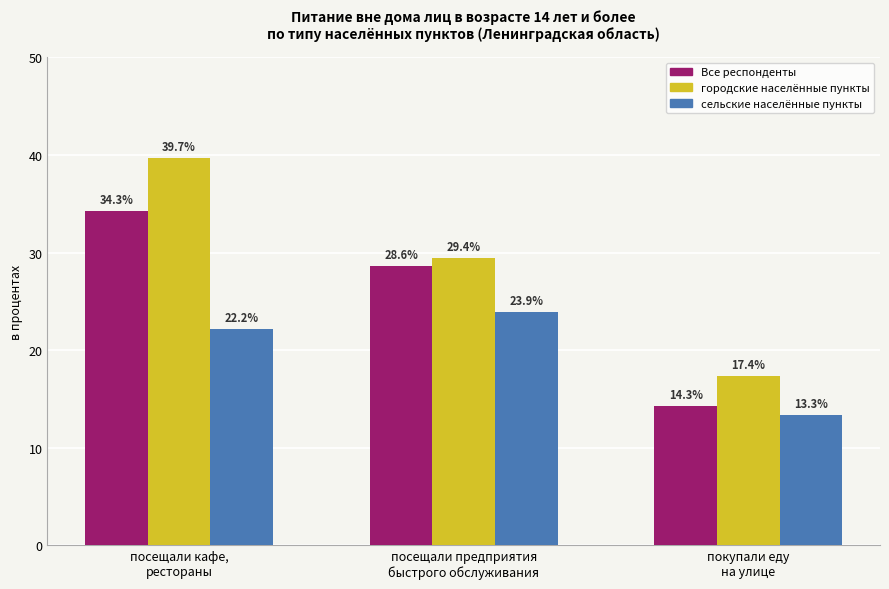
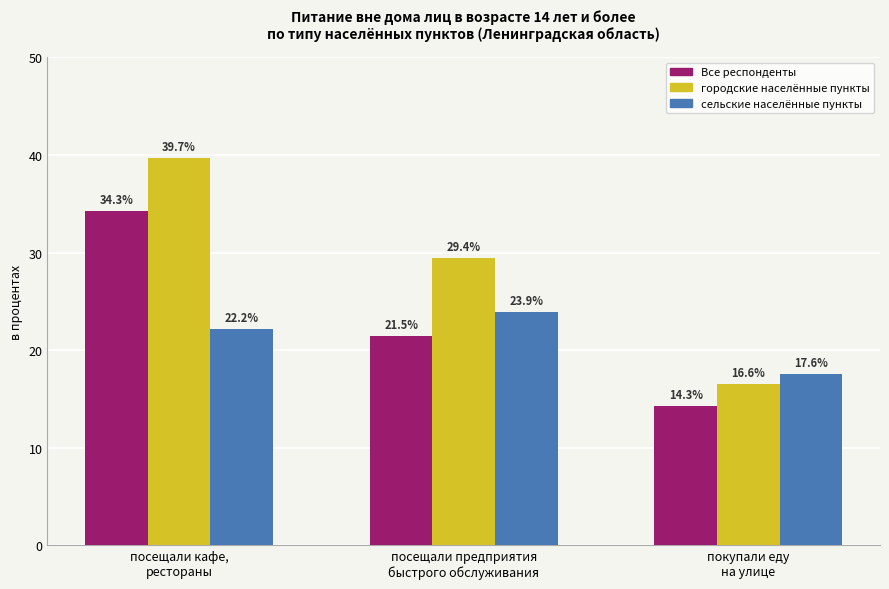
Все респонденты, посещали предприятия быстрого обслуживания: 28.6% -> 21.5%
городские населённые пункты, покупали еду на улице: 17.4% -> 16.6%
сельские населённые пункты, покупали еду на улице: 13.3% -> 17.6%
